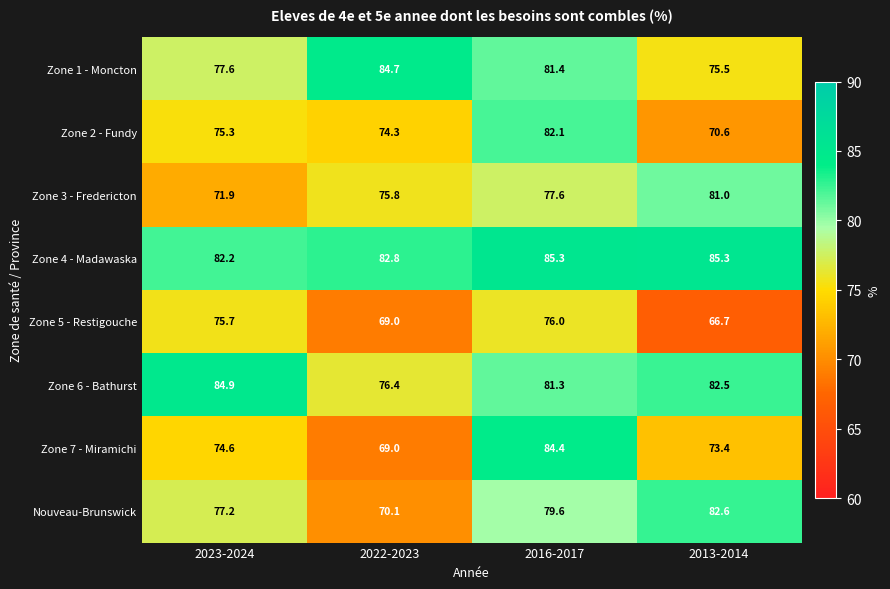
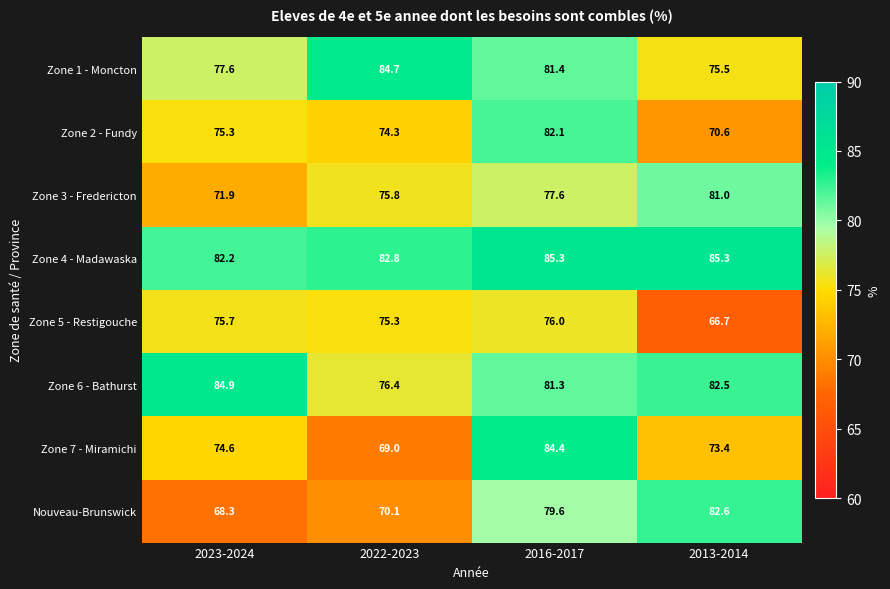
Zone 5 - Restigouche, 2022-2023: 69.0 -> 75.3
Nouveau-Brunswick, 2023-2024: 77.2 -> 68.3
